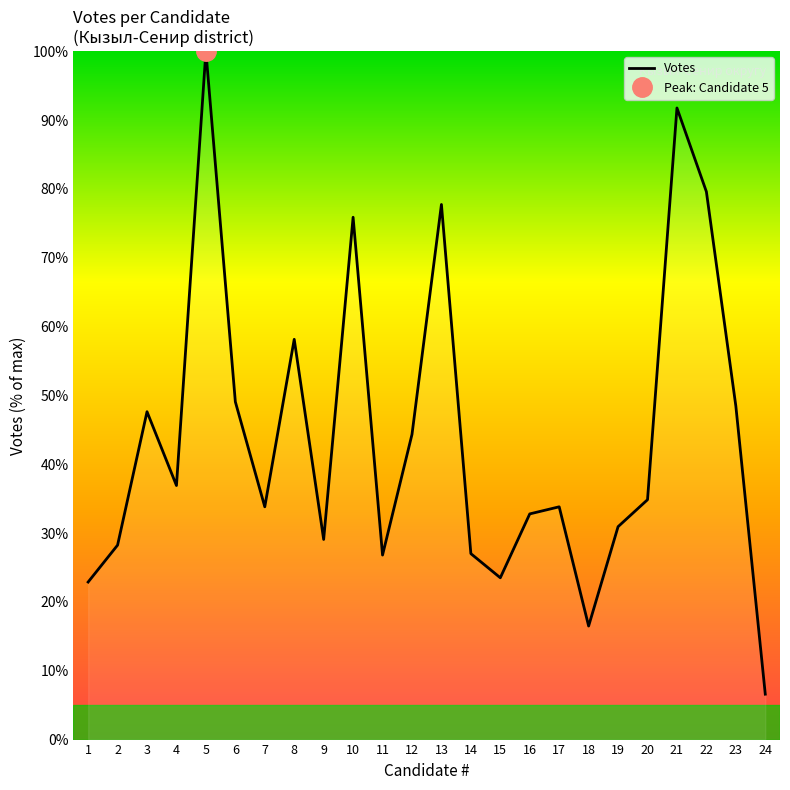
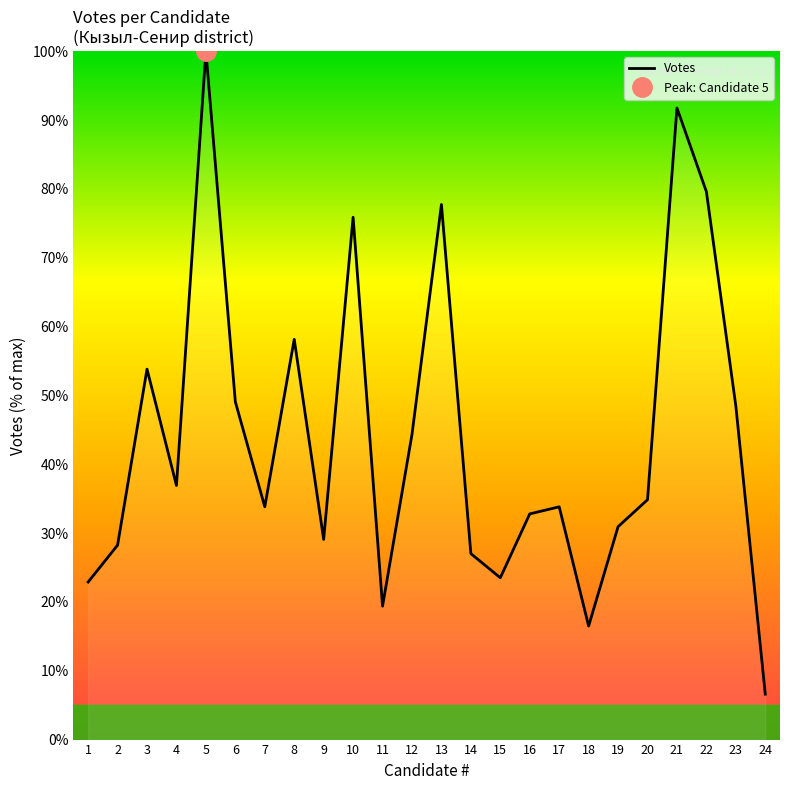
Votes, 3: 48% -> 54%
Votes, 11: 27% -> 19%
